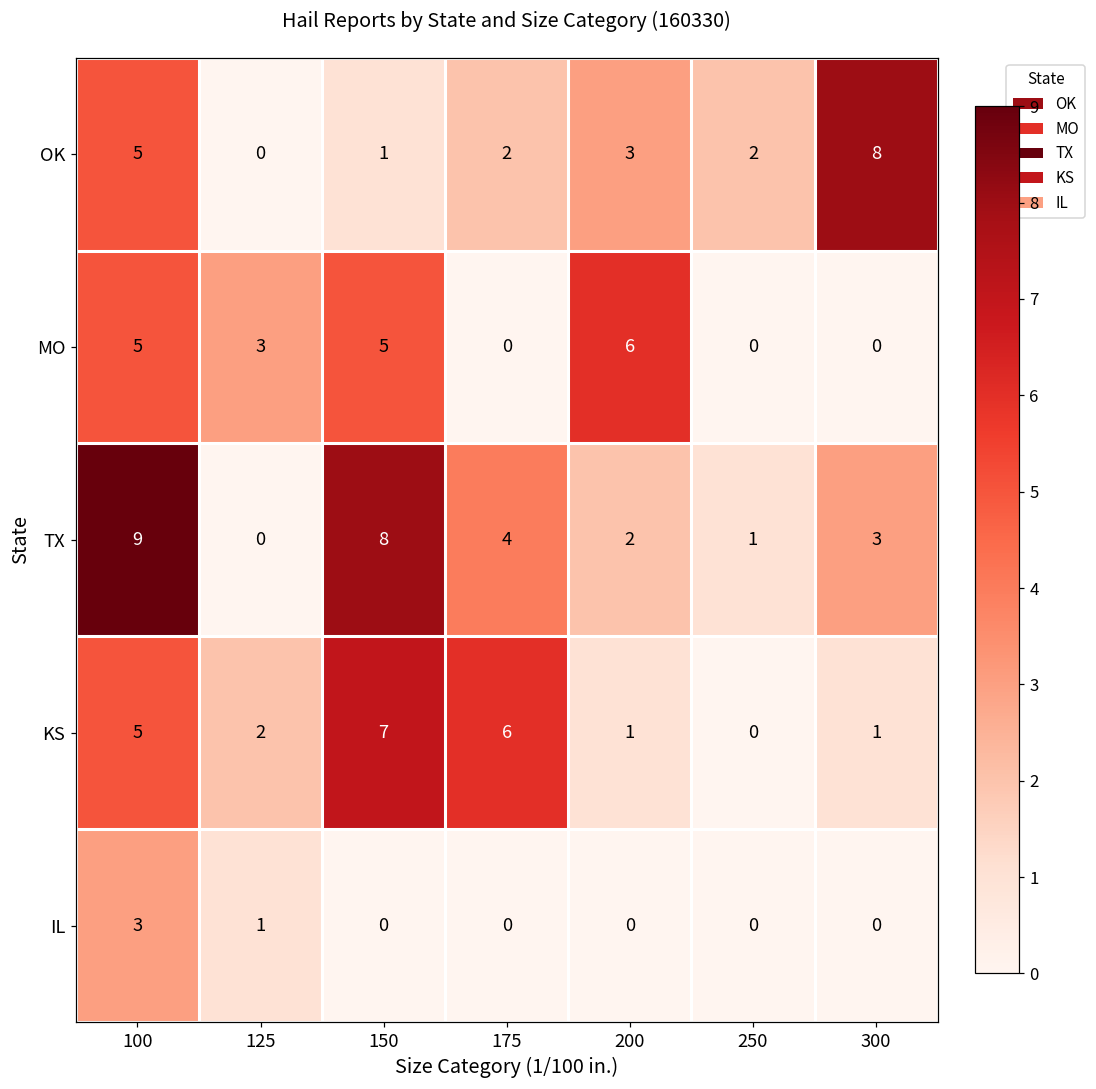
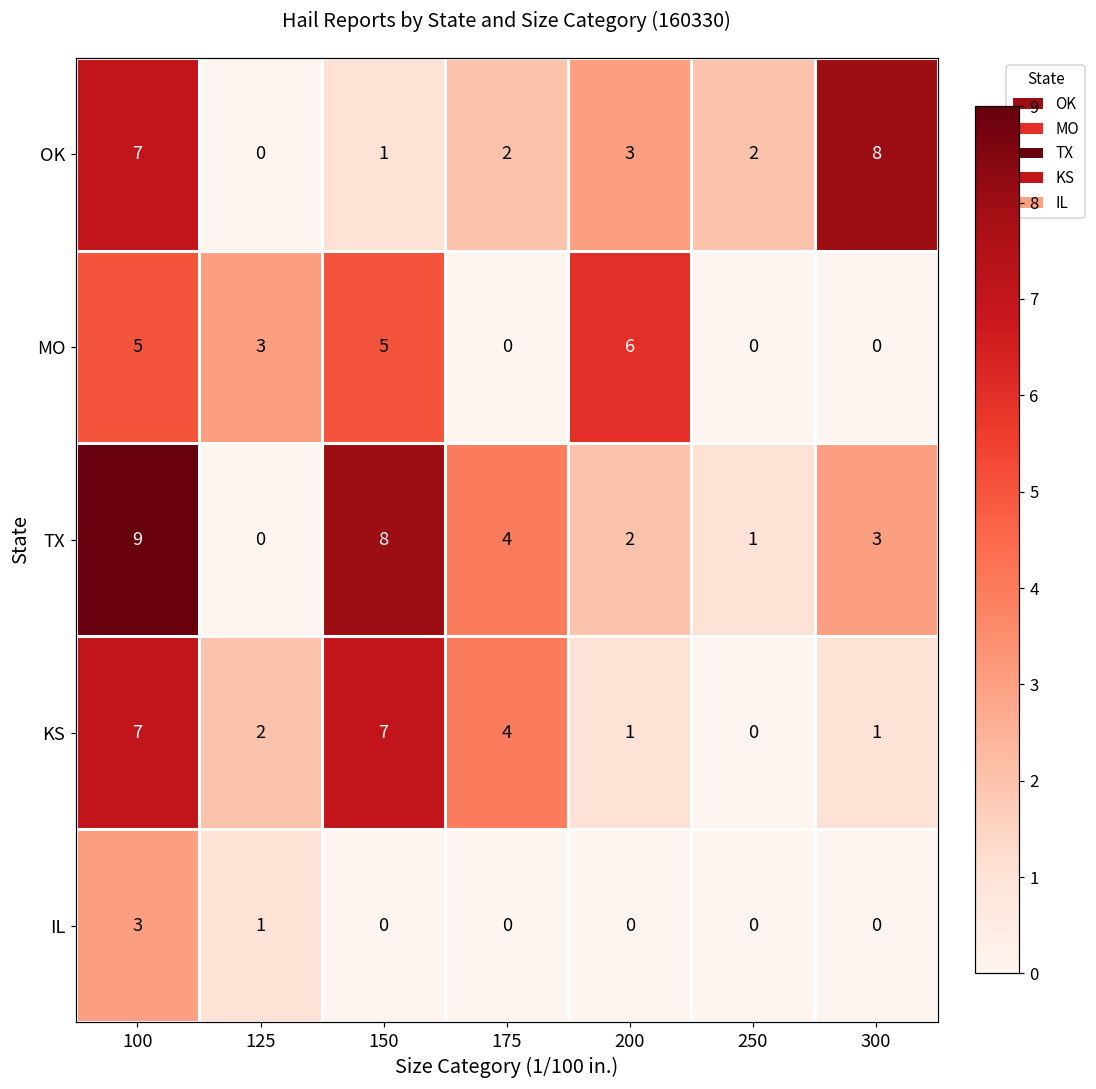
OK, 100: 5 -> 7
KS, 100: 5 -> 7
KS, 175: 6 -> 4
